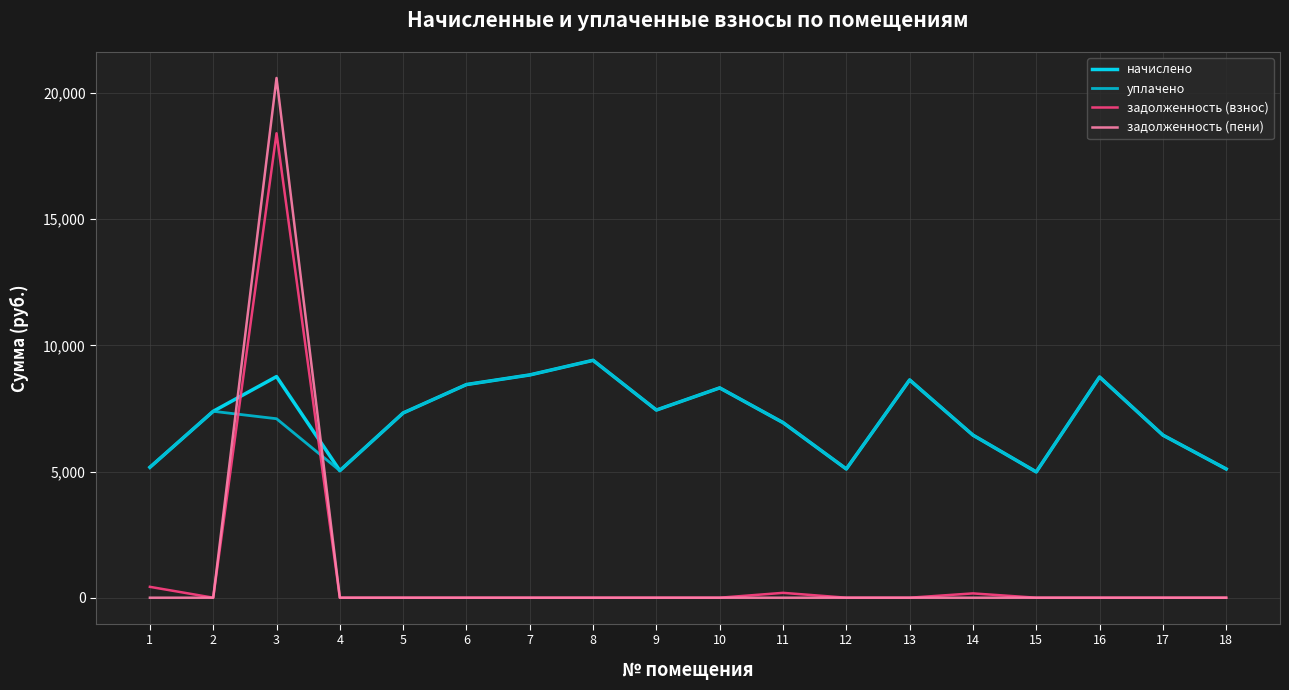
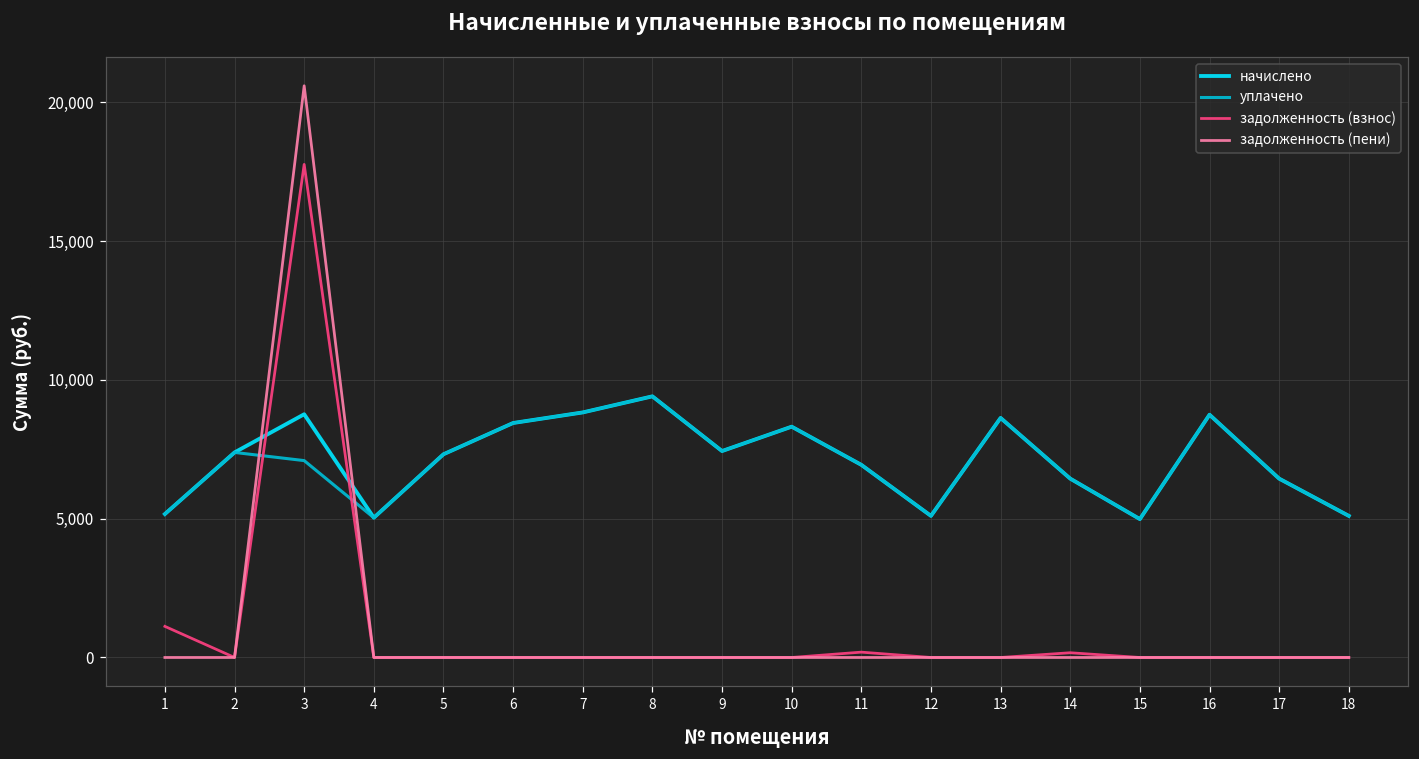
задолженность (взнос), 1: 400 -> 1,100
задолженность (взнос), 3: 18,400 -> 17,800
